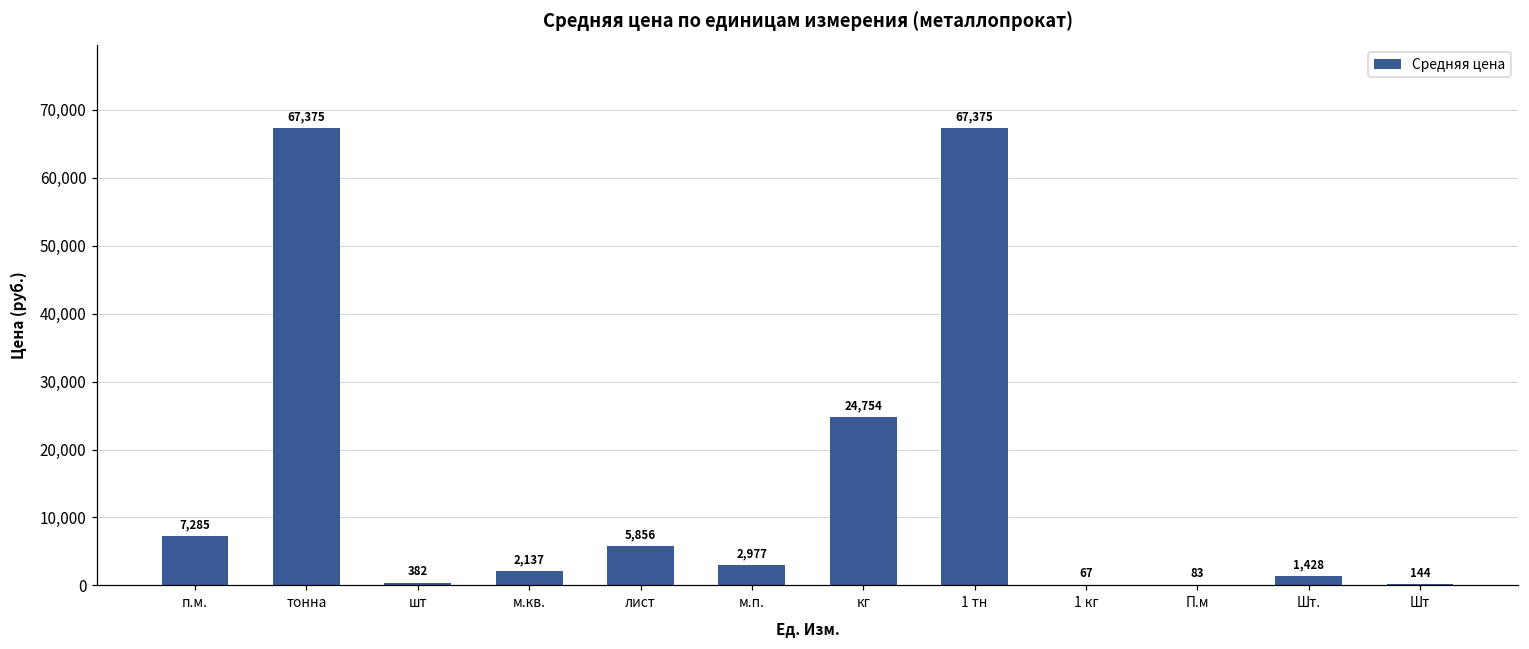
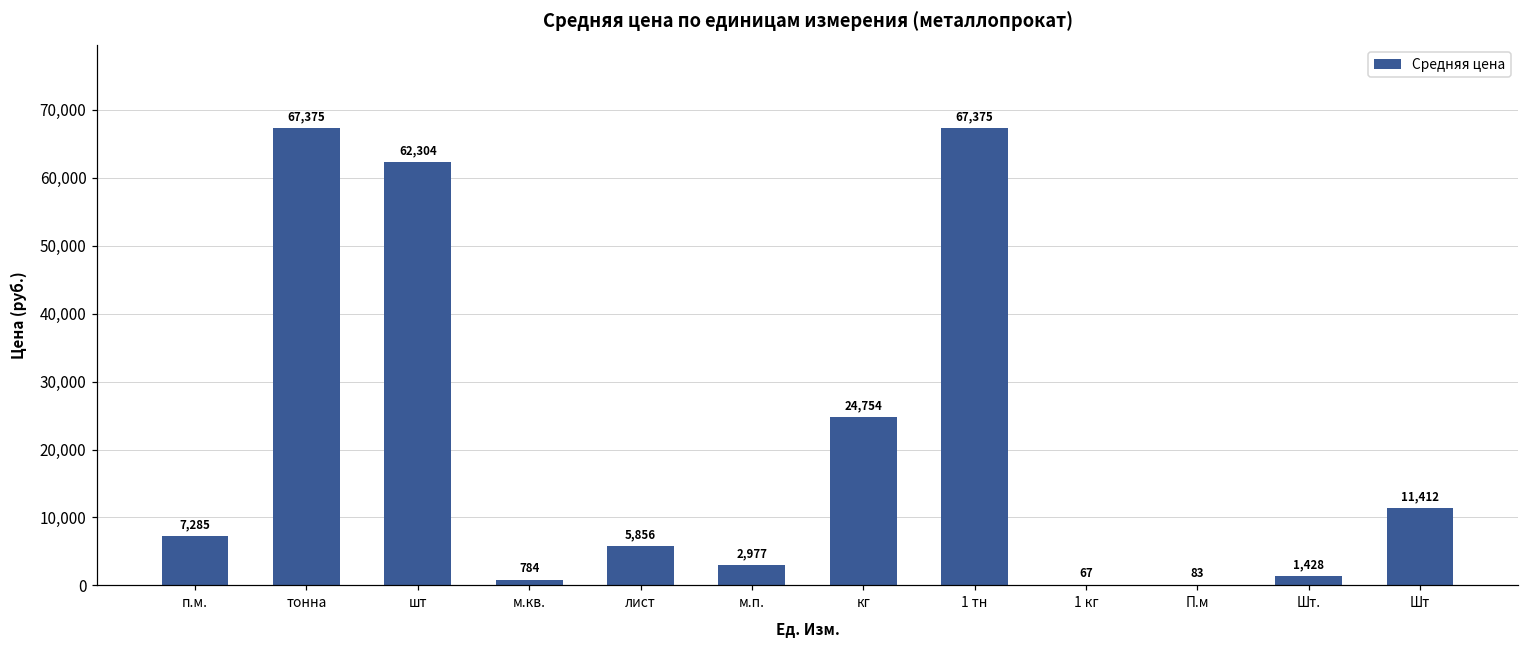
шт: 382 -> 62,304
м.кв.: 2,137 -> 784
Шт: 144 -> 11,412
